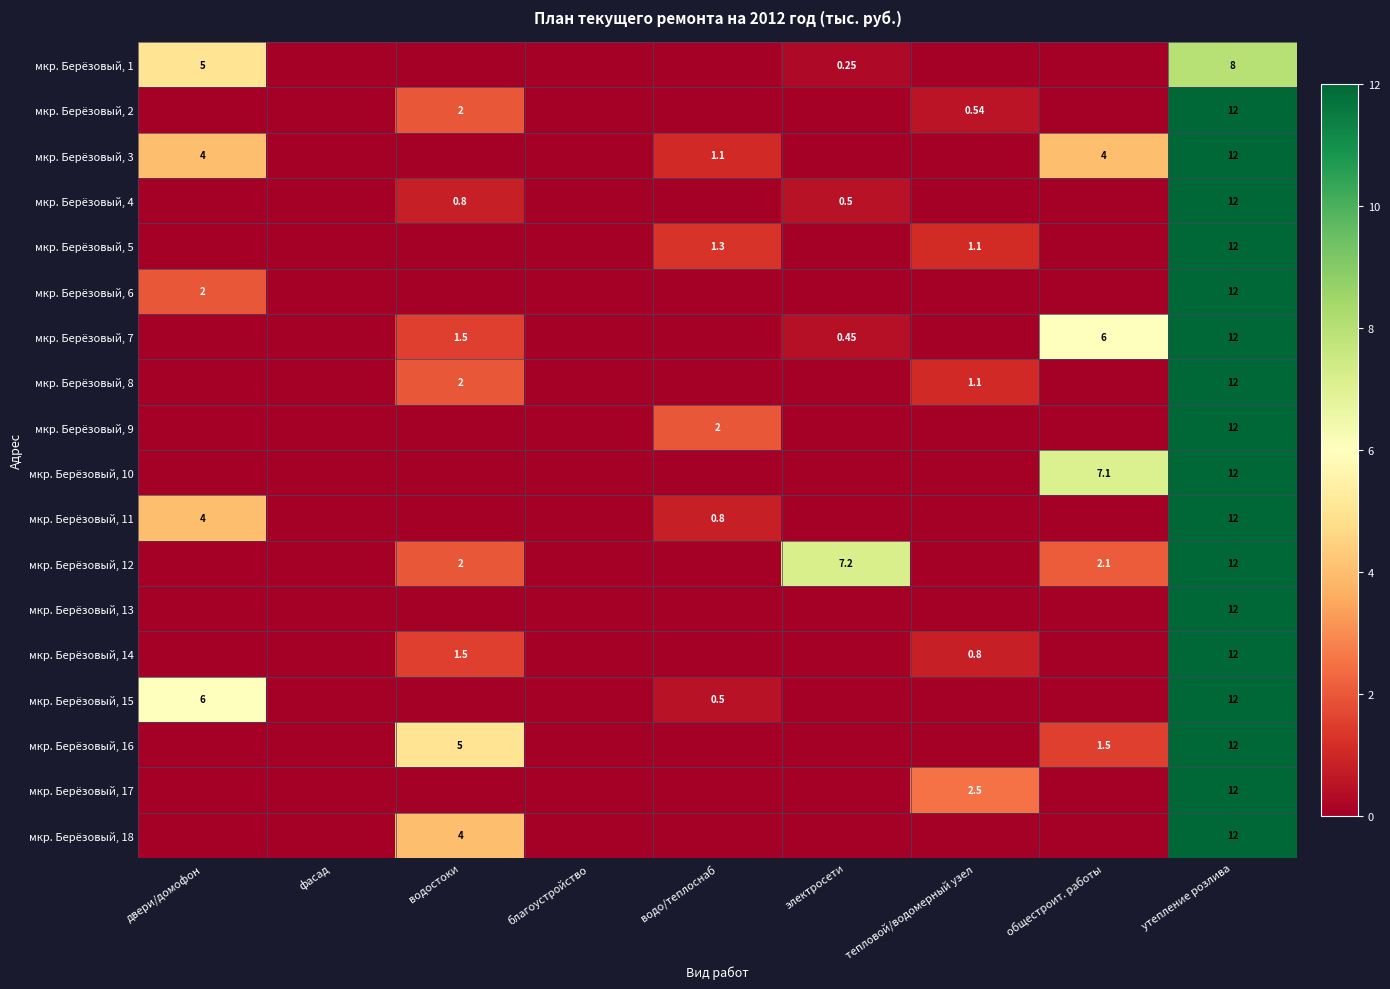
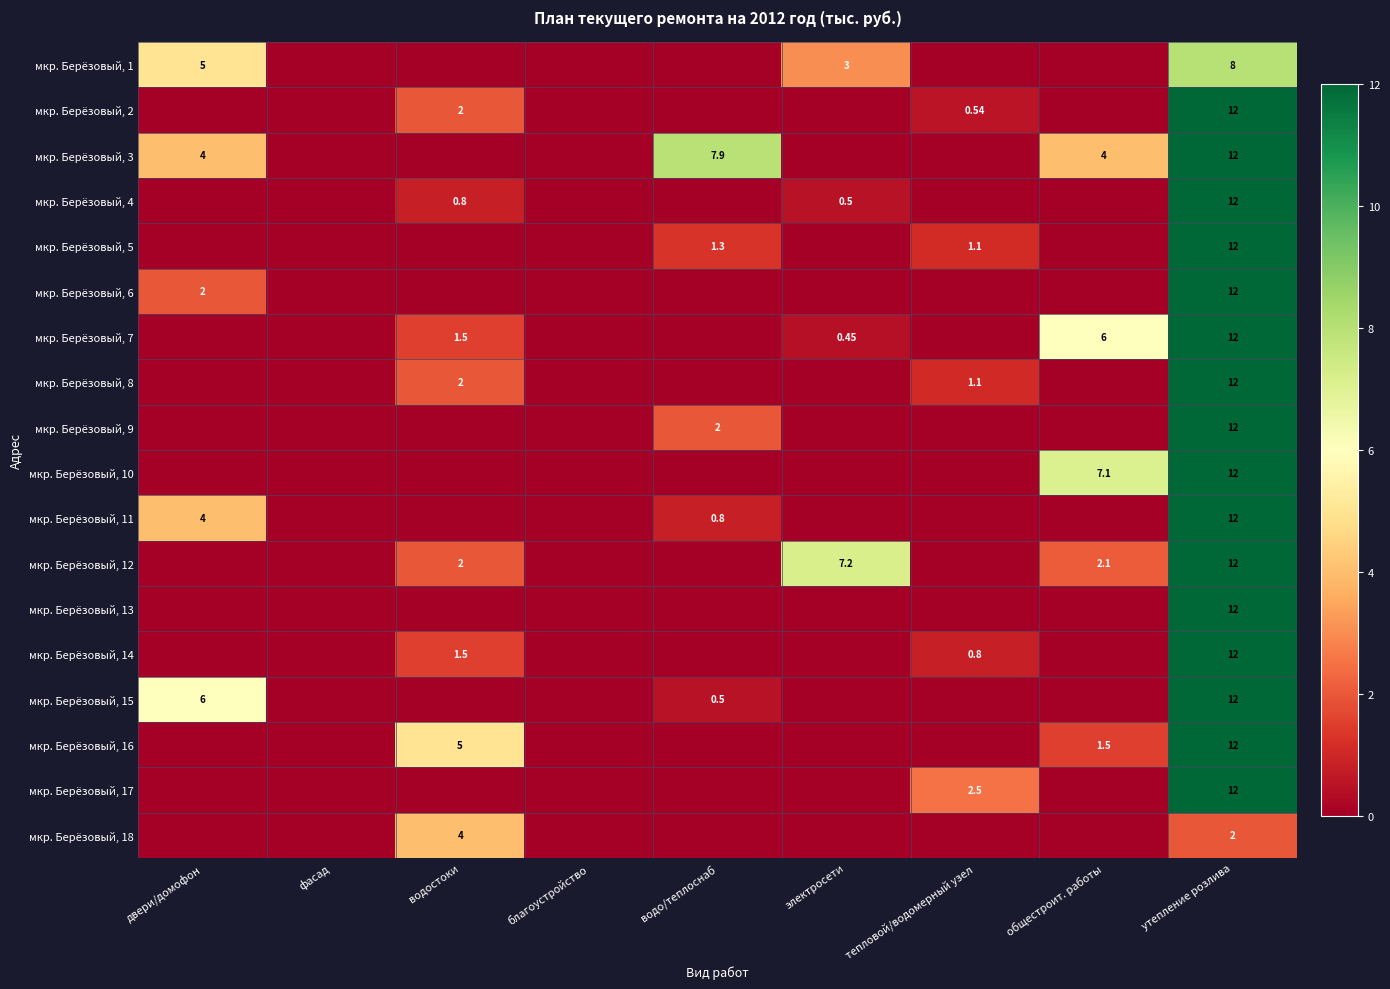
мкр. Берёзовый, 1, электросети: 0.25 -> 3
мкр. Берёзовый, 3, водо/теплоснаб: 1.1 -> 7.9
мкр. Берёзовый, 18, утепление розлива: 12 -> 2
